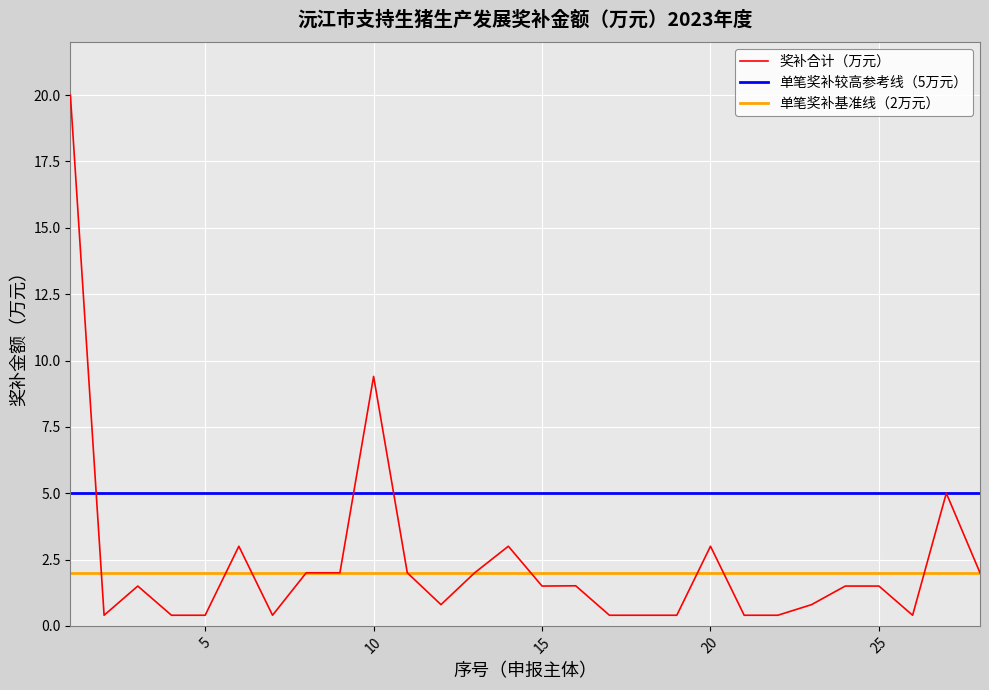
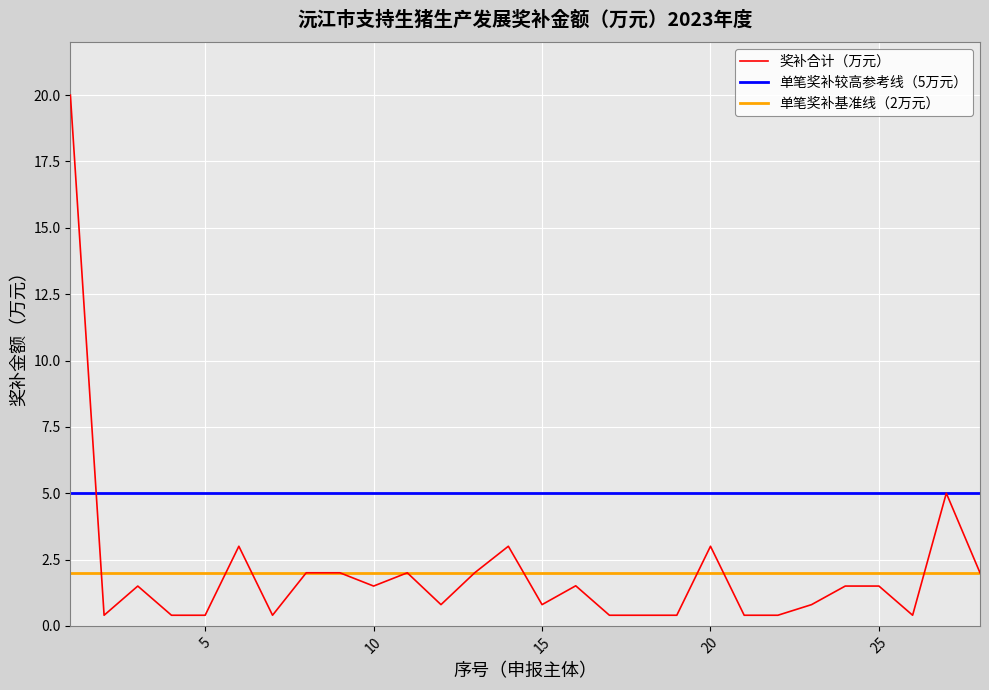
奖补合计（万元）, 10: 9.4 -> 1.5
奖补合计（万元）, 15: 1.5 -> 0.8
